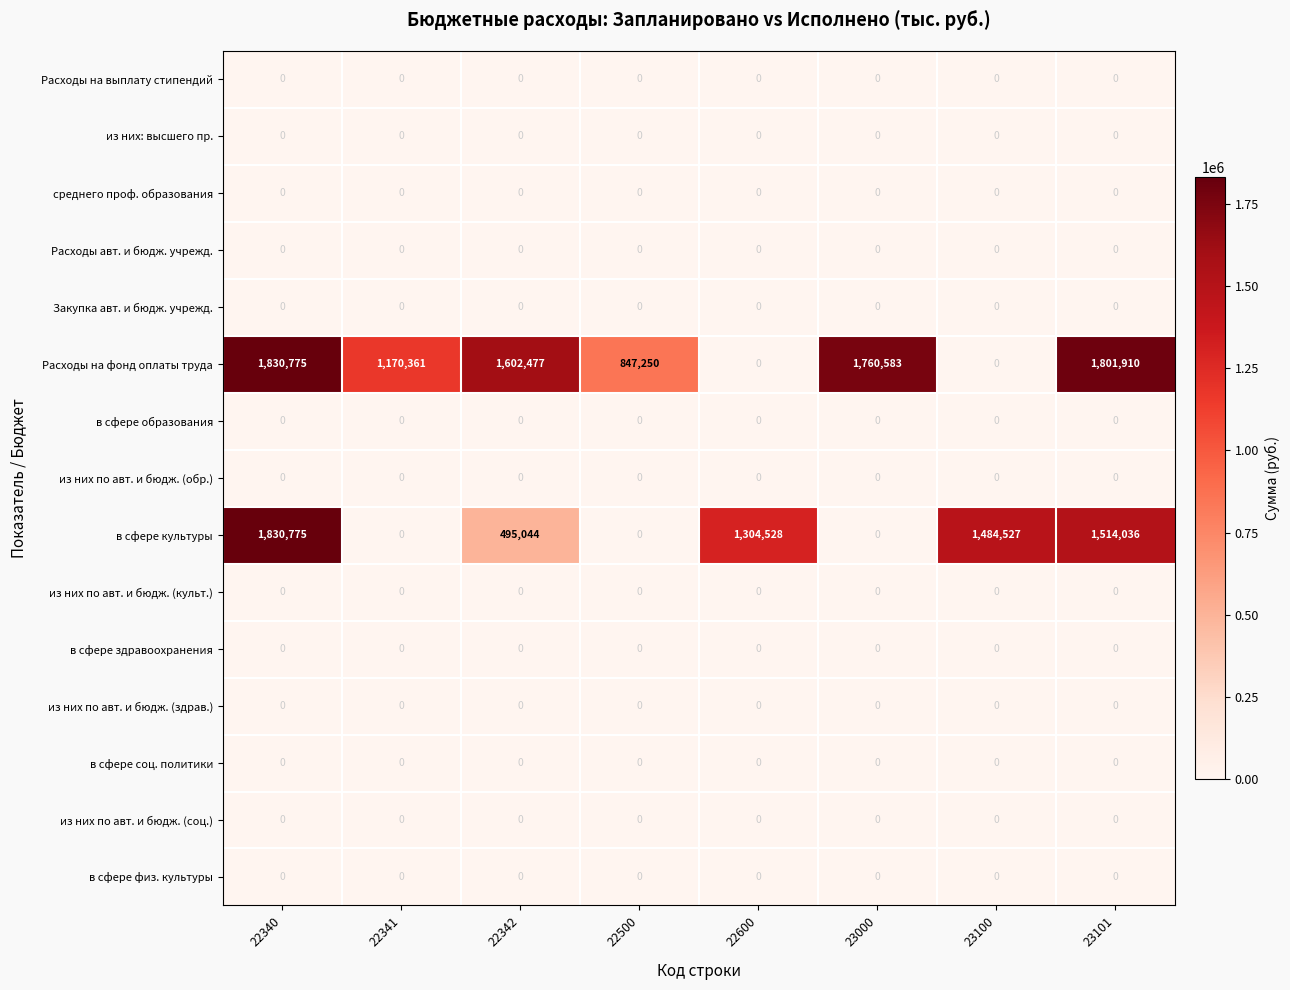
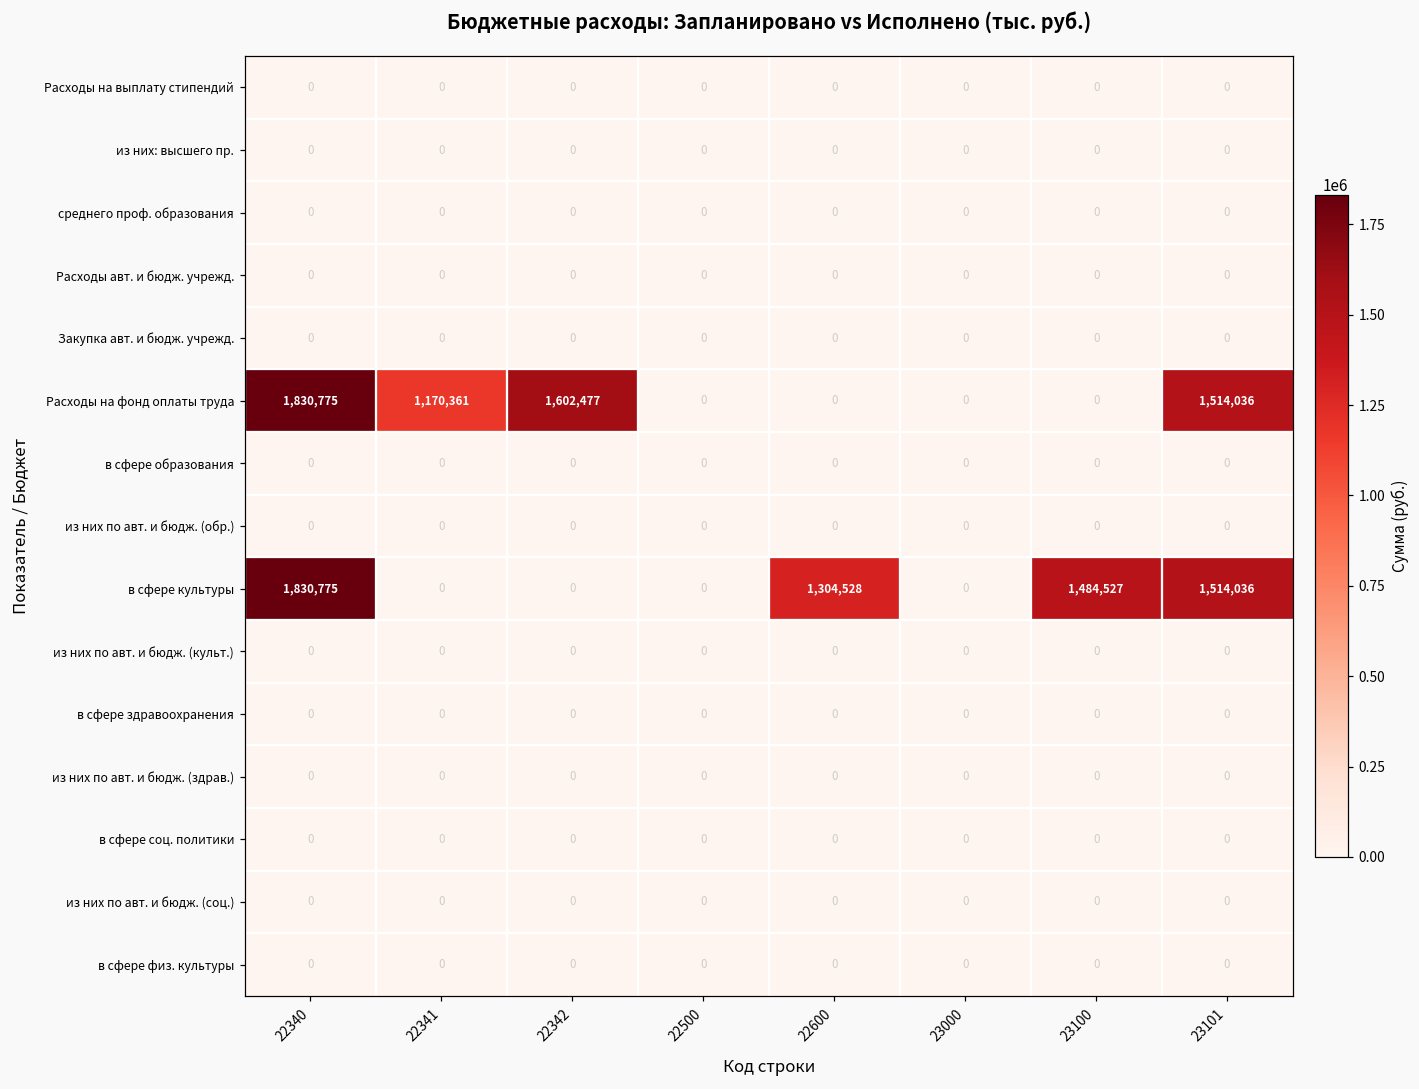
Расходы на фонд оплаты труда, 22500: 847,250 -> 0
Расходы на фонд оплаты труда, 23000: 1,760,583 -> 0
Расходы на фонд оплаты труда, 23101: 1,801,910 -> 1,514,036
в сфере культуры, 22342: 495,044 -> 0
